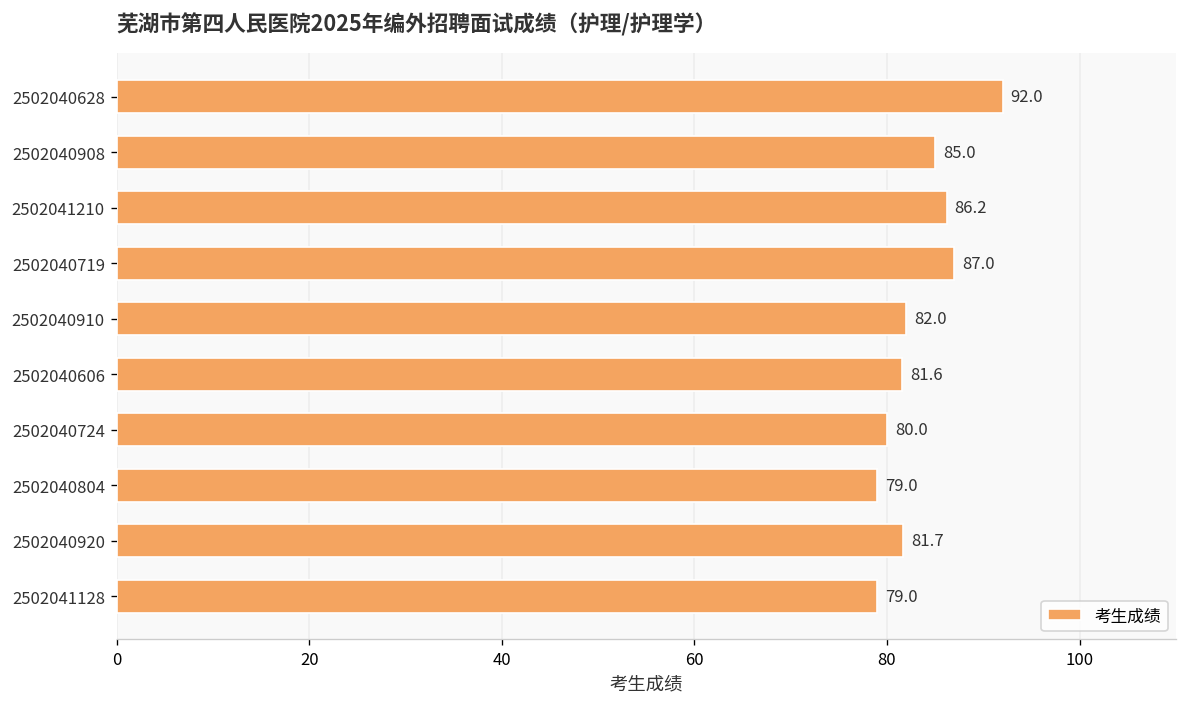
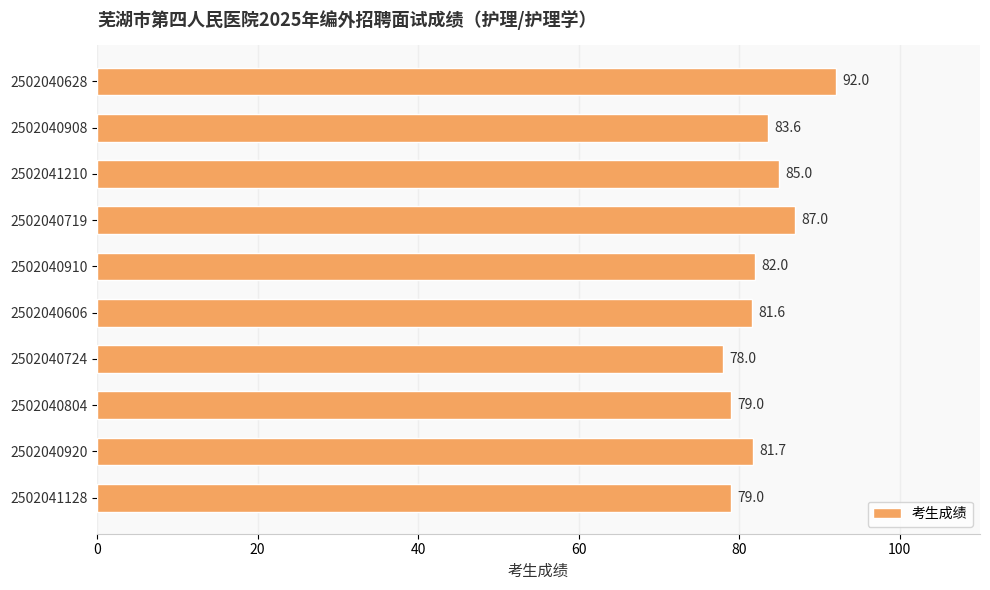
2502040908: 85.0 -> 83.6
2502041210: 86.2 -> 85.0
2502040724: 80.0 -> 78.0
